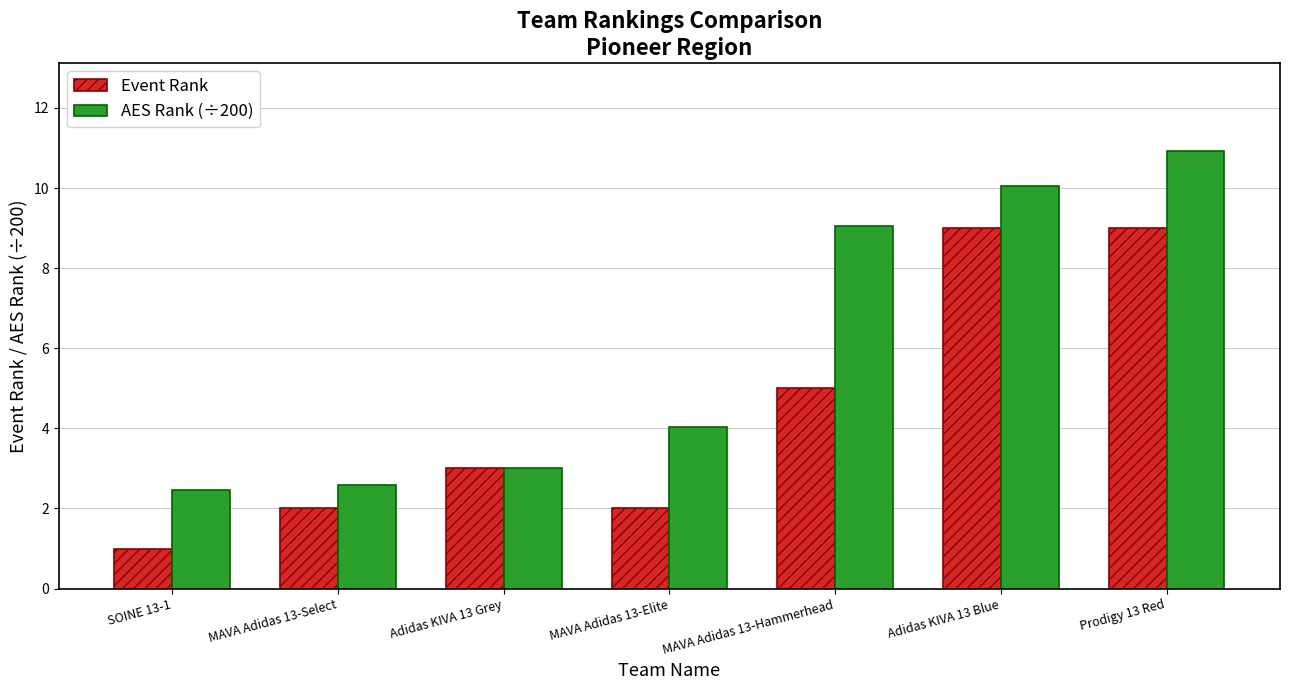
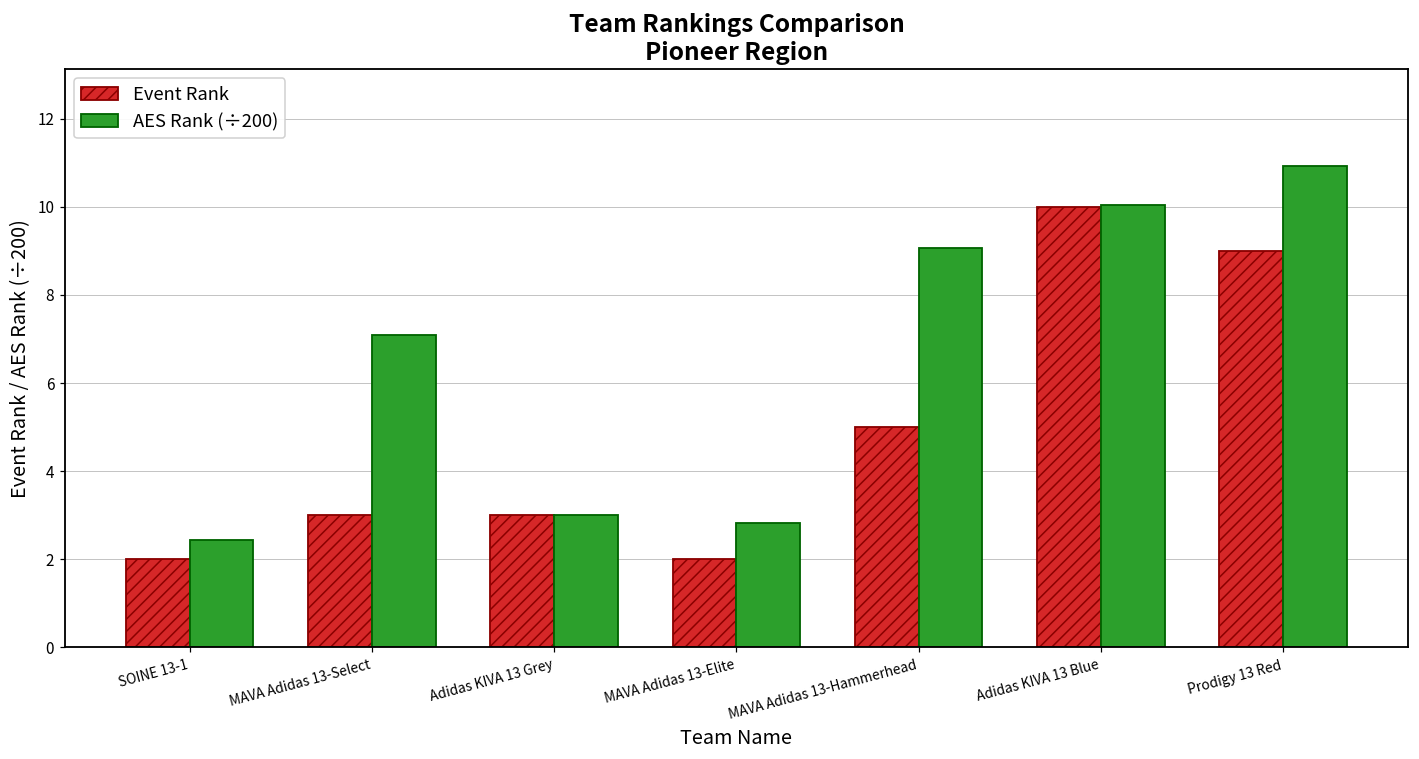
Event Rank, SOINE 13-1: 1 -> 2
Event Rank, MAVA Adidas 13-Select: 2 -> 3
AES Rank (÷200), MAVA Adidas 13-Select: 2.6 -> 7.1
AES Rank (÷200), MAVA Adidas 13-Elite: 4.0 -> 2.8
Event Rank, Adidas KIVA 13 Blue: 9 -> 10
